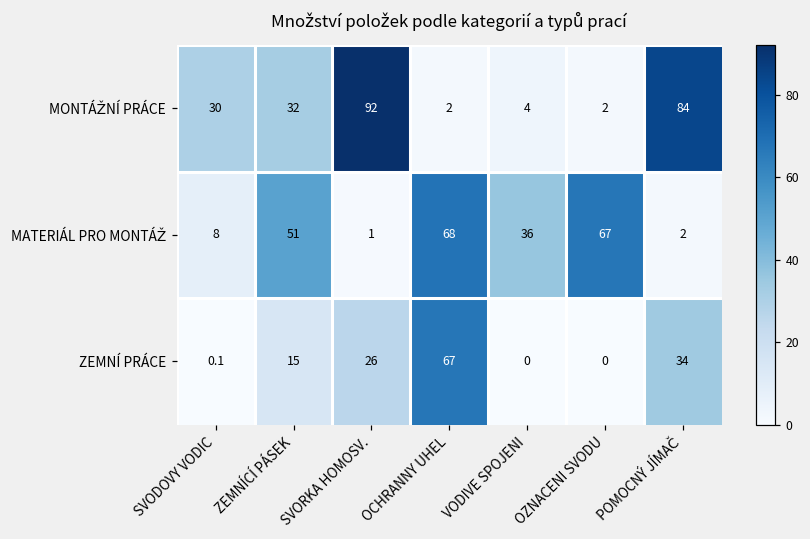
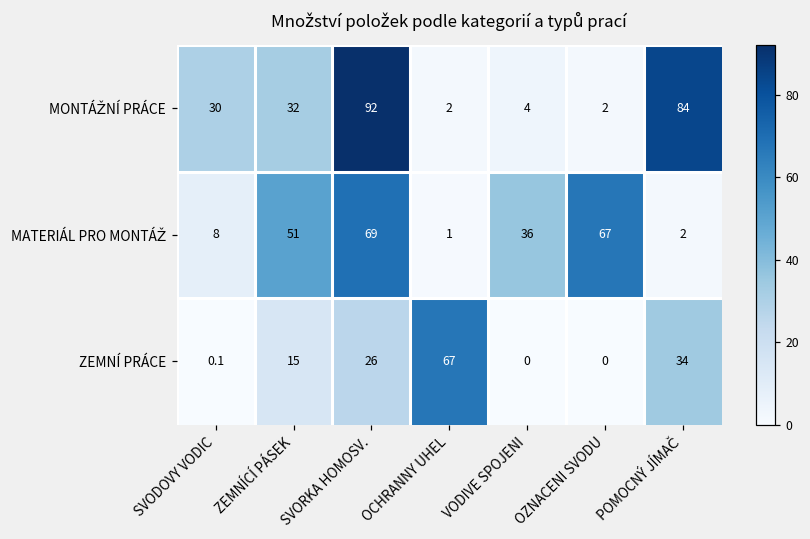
MATERIÁL PRO MONTÁŽ, SVORKA HOMOSV.: 1 -> 69
MATERIÁL PRO MONTÁŽ, OCHRANNY UHEL: 68 -> 1
